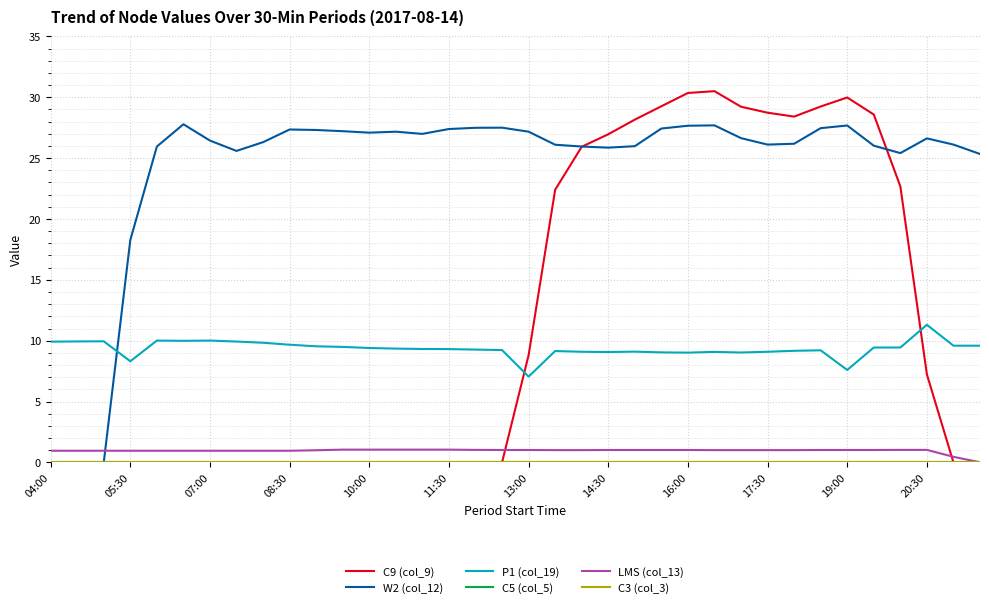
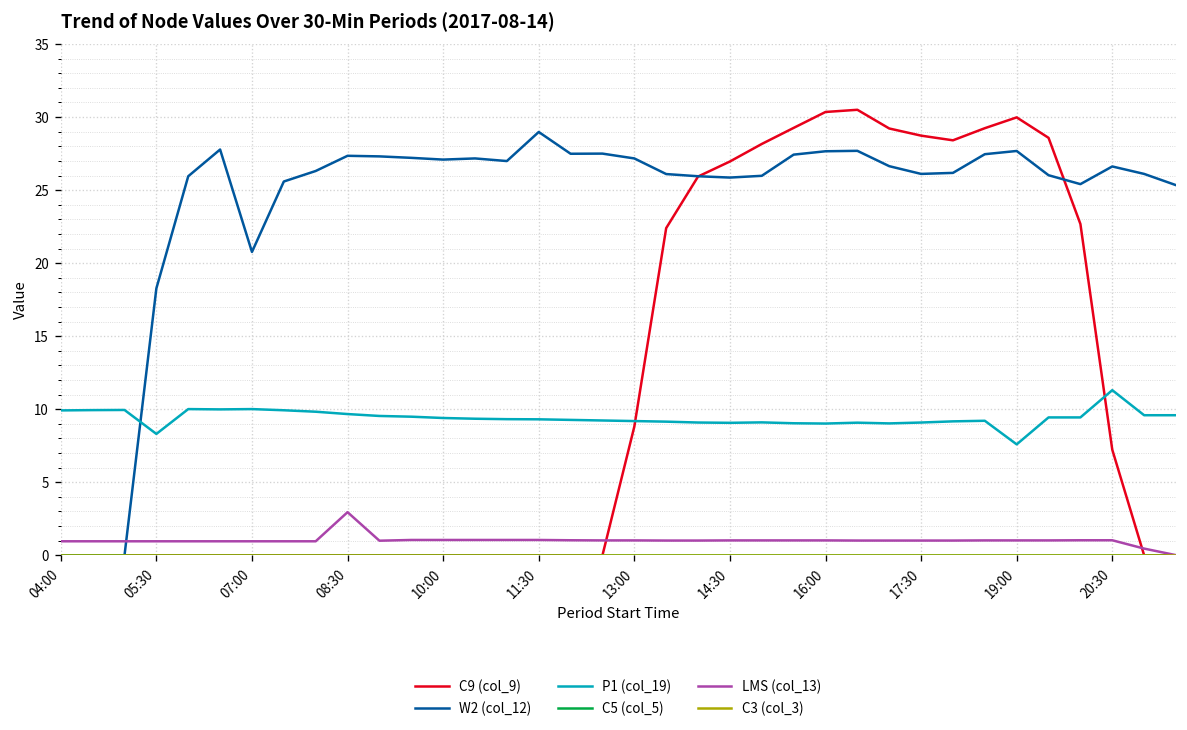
W2 (col_12), 07:00: 26.4 -> 20.8
LMS (col_13), 08:30: 1.0 -> 3.0
W2 (col_12), 11:30: 27.4 -> 29.0
P1 (col_19), 13:00: 7.0 -> 9.2
